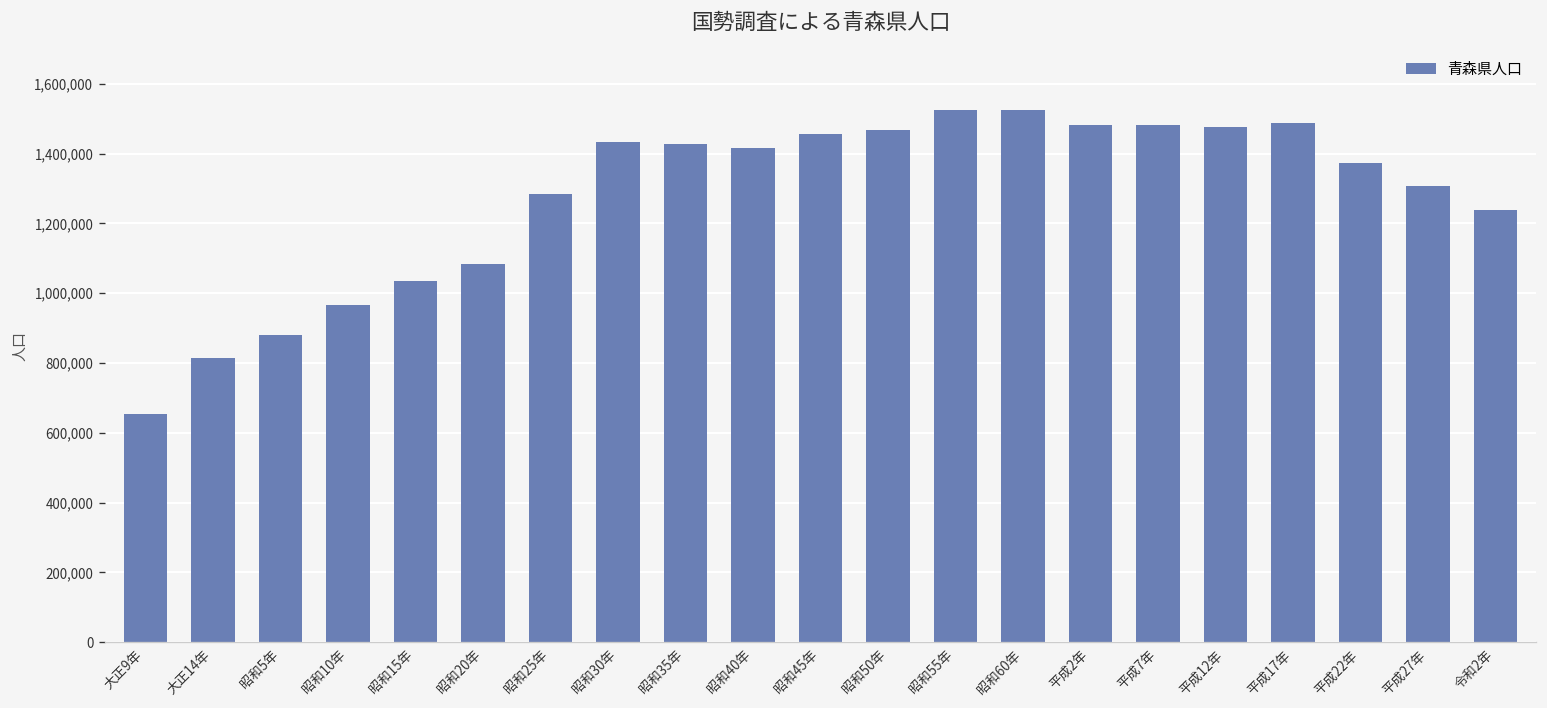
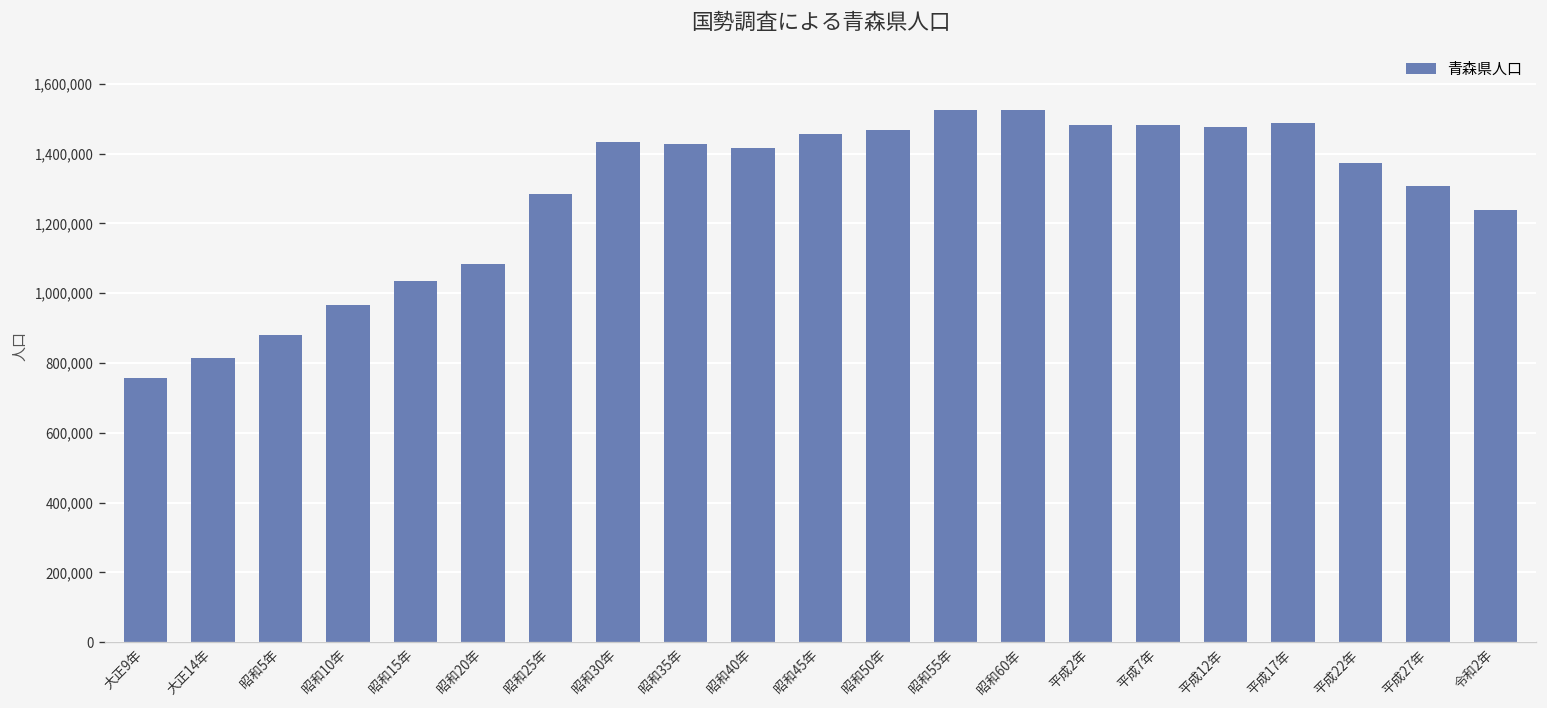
大正9年: 650,000 -> 760,000
